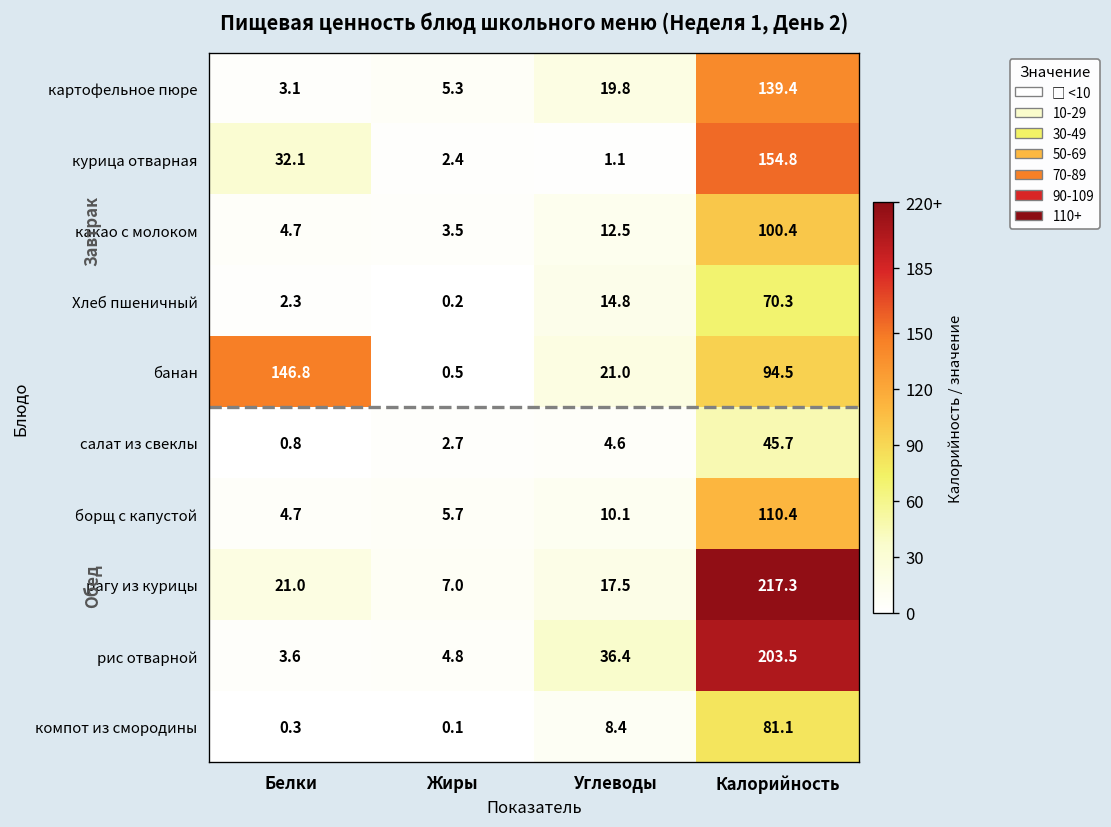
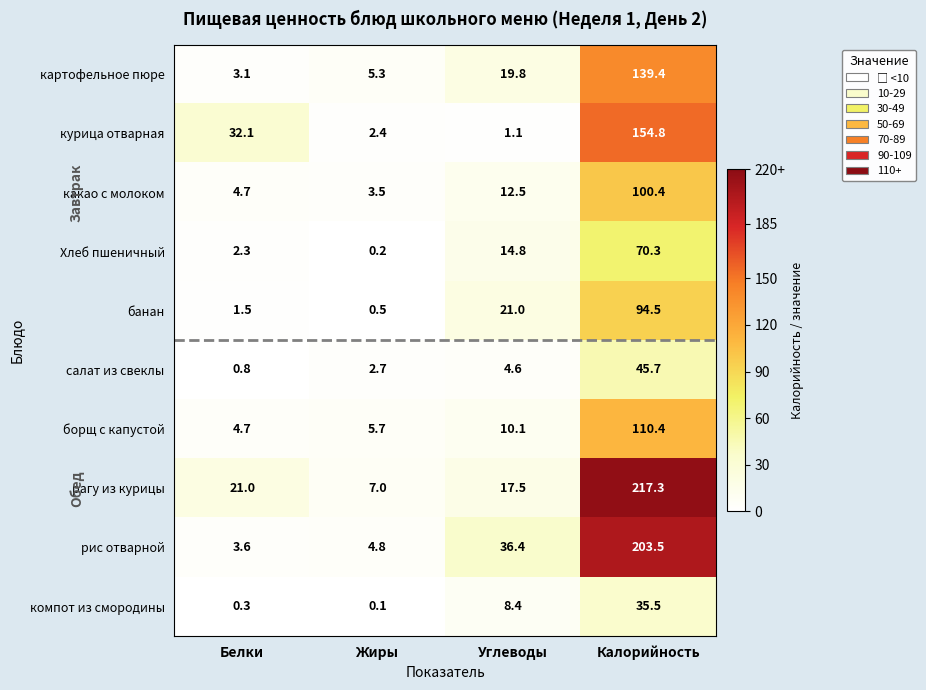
банан, Белки: 146.8 -> 1.5
компот из смородины, Калорийность: 81.1 -> 35.5
